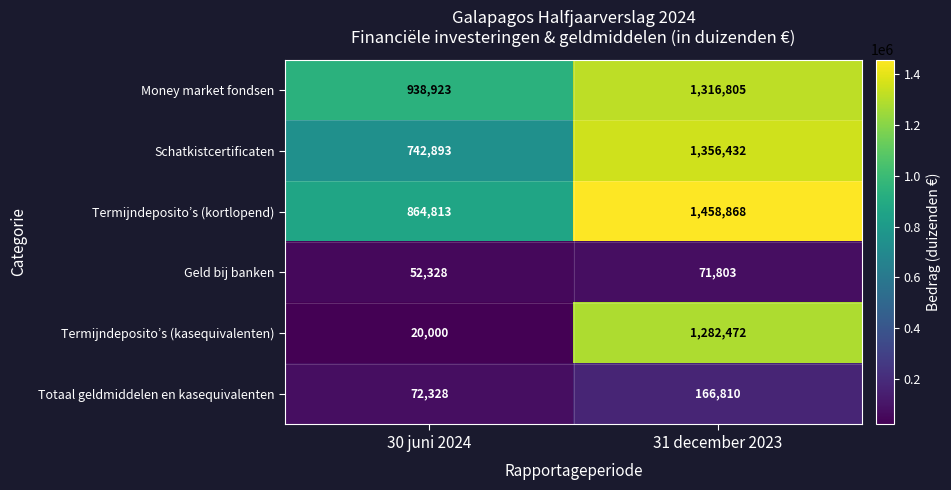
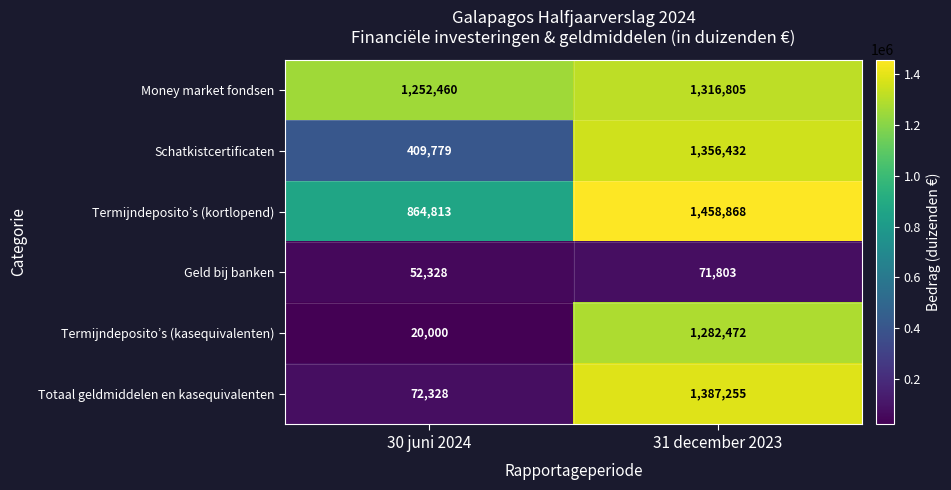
Money market fondsen, 30 juni 2024: 938,923 -> 1,252,460
Schatkistcertificaten, 30 juni 2024: 742,893 -> 409,779
Totaal geldmiddelen en kasequivalenten, 31 december 2023: 166,810 -> 1,387,255
